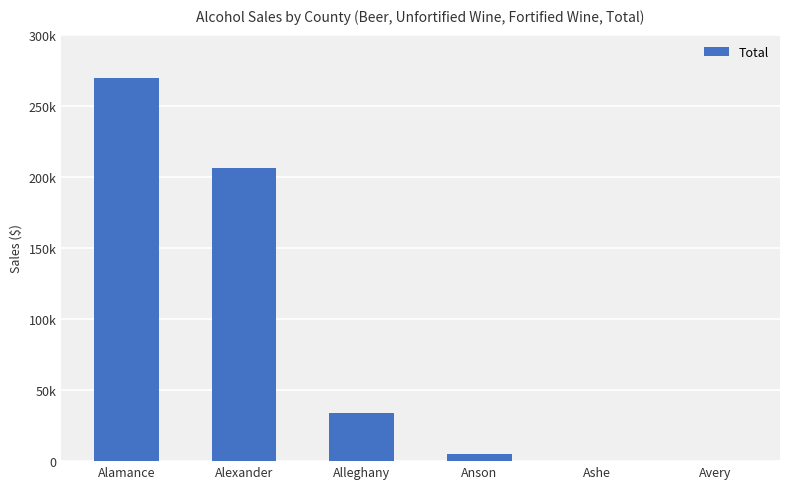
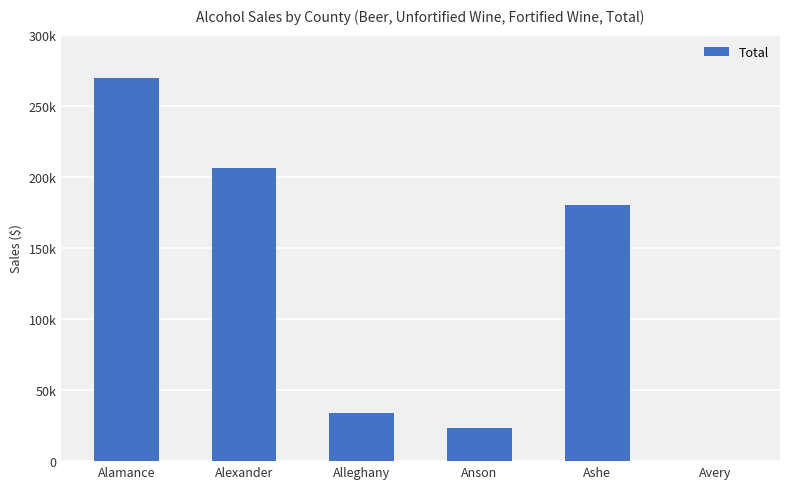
Anson: 5000 -> 23000
Ashe: 0 -> 180000
